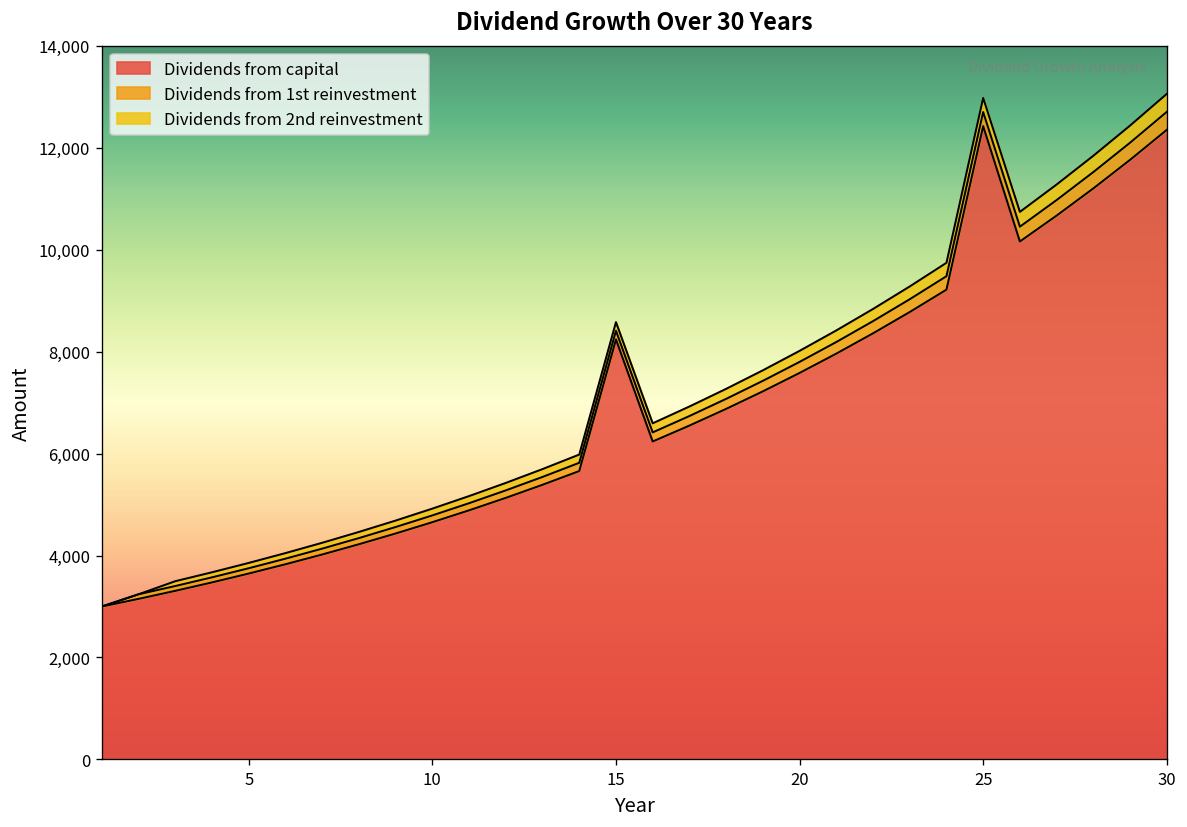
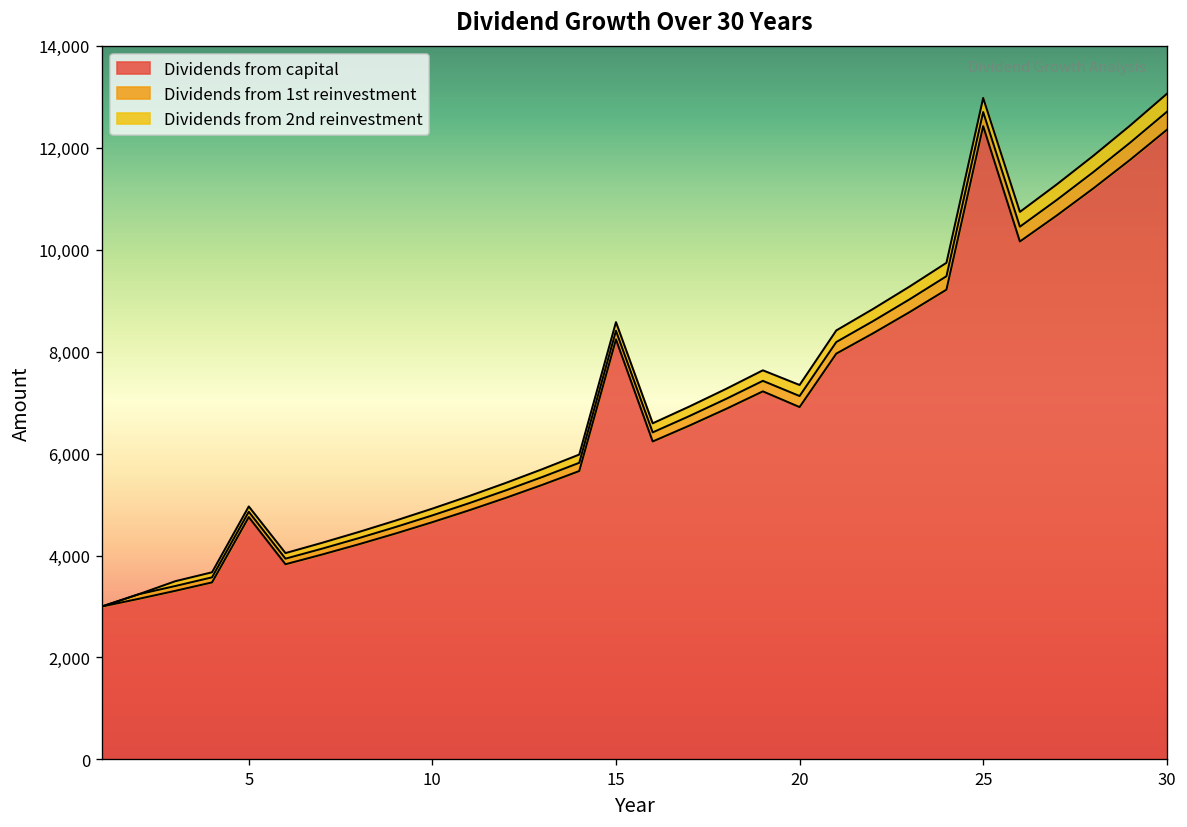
Dividends from capital, 5: 3,600 -> 4,800
Dividends from capital, 20: 7,600 -> 6,900
